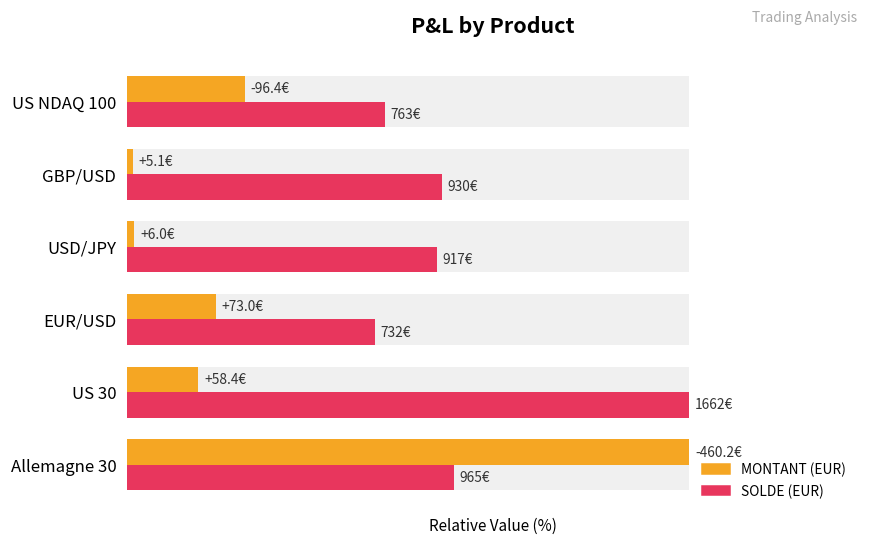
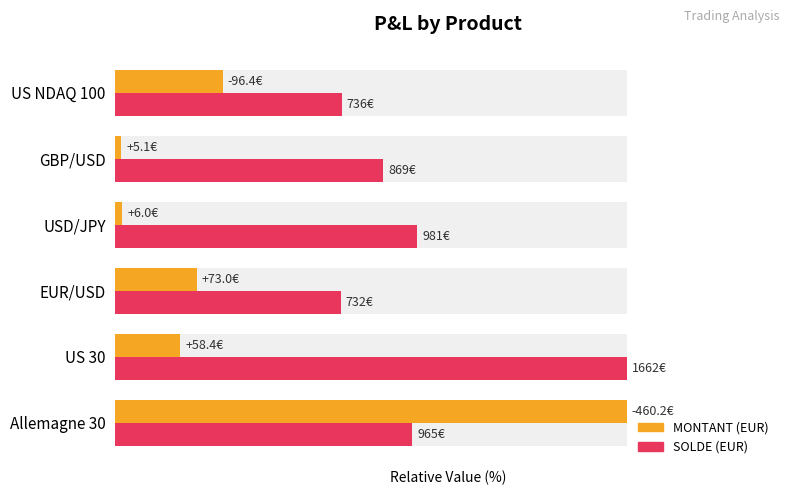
SOLDE (EUR), US NDAQ 100: 763€ -> 736€
SOLDE (EUR), GBP/USD: 930€ -> 869€
SOLDE (EUR), USD/JPY: 917€ -> 981€
